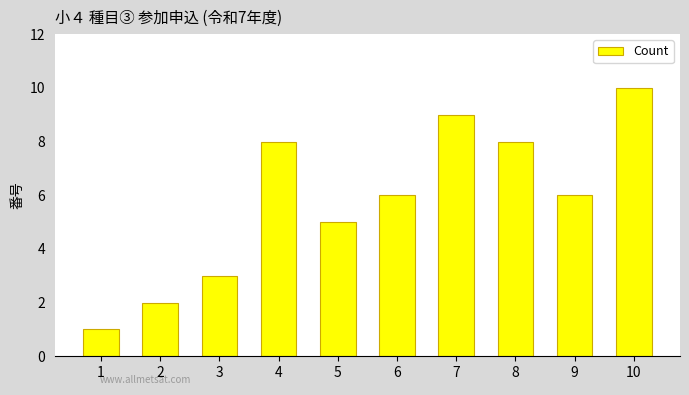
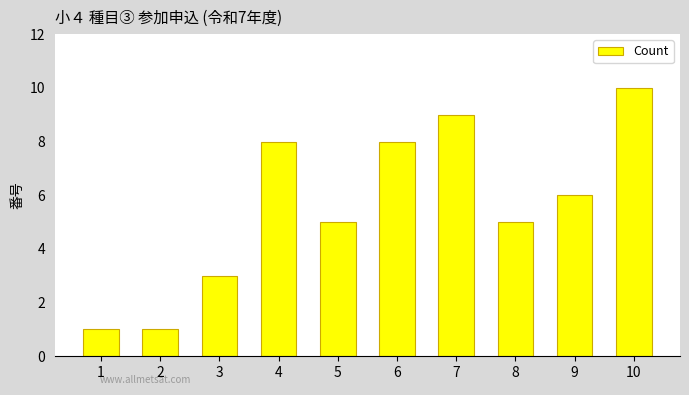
2: 2 -> 1
6: 6 -> 8
8: 8 -> 5
